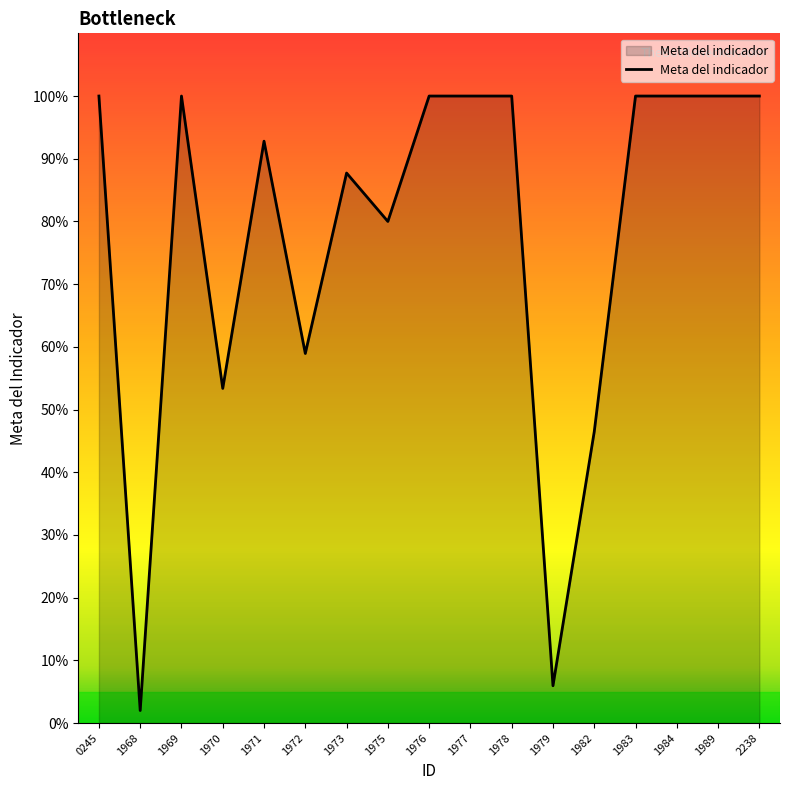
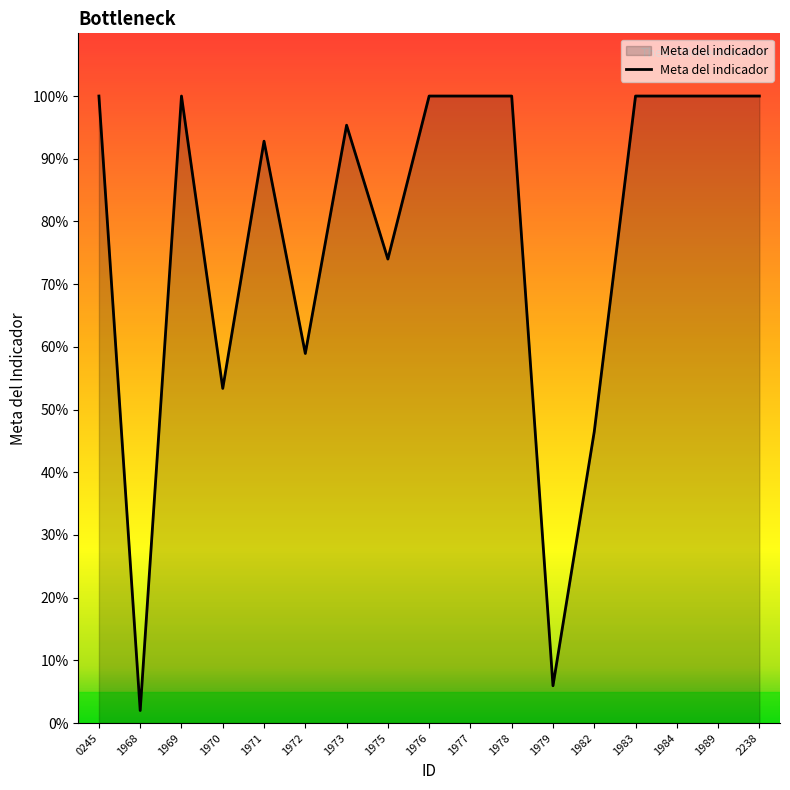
1973: 88% -> 95%
1975: 80% -> 74%
